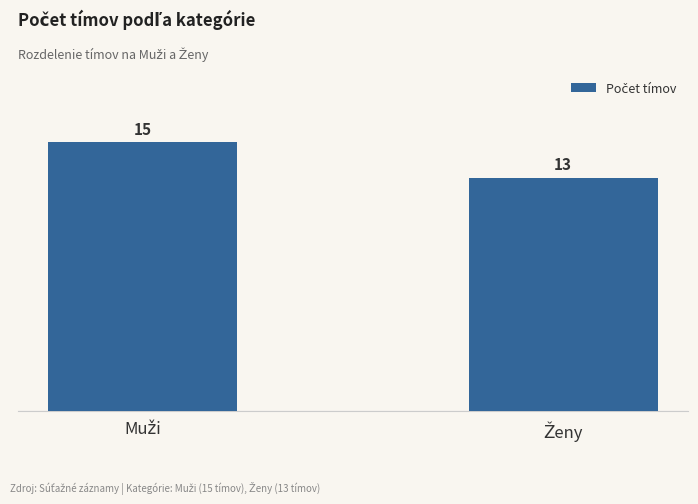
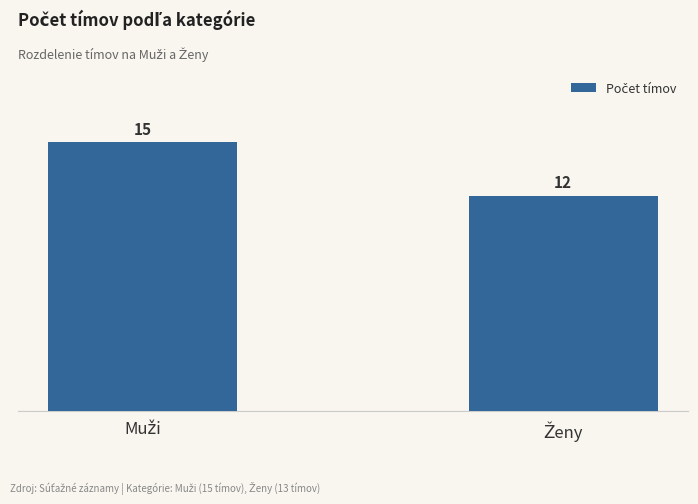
Ženy: 13 -> 12
